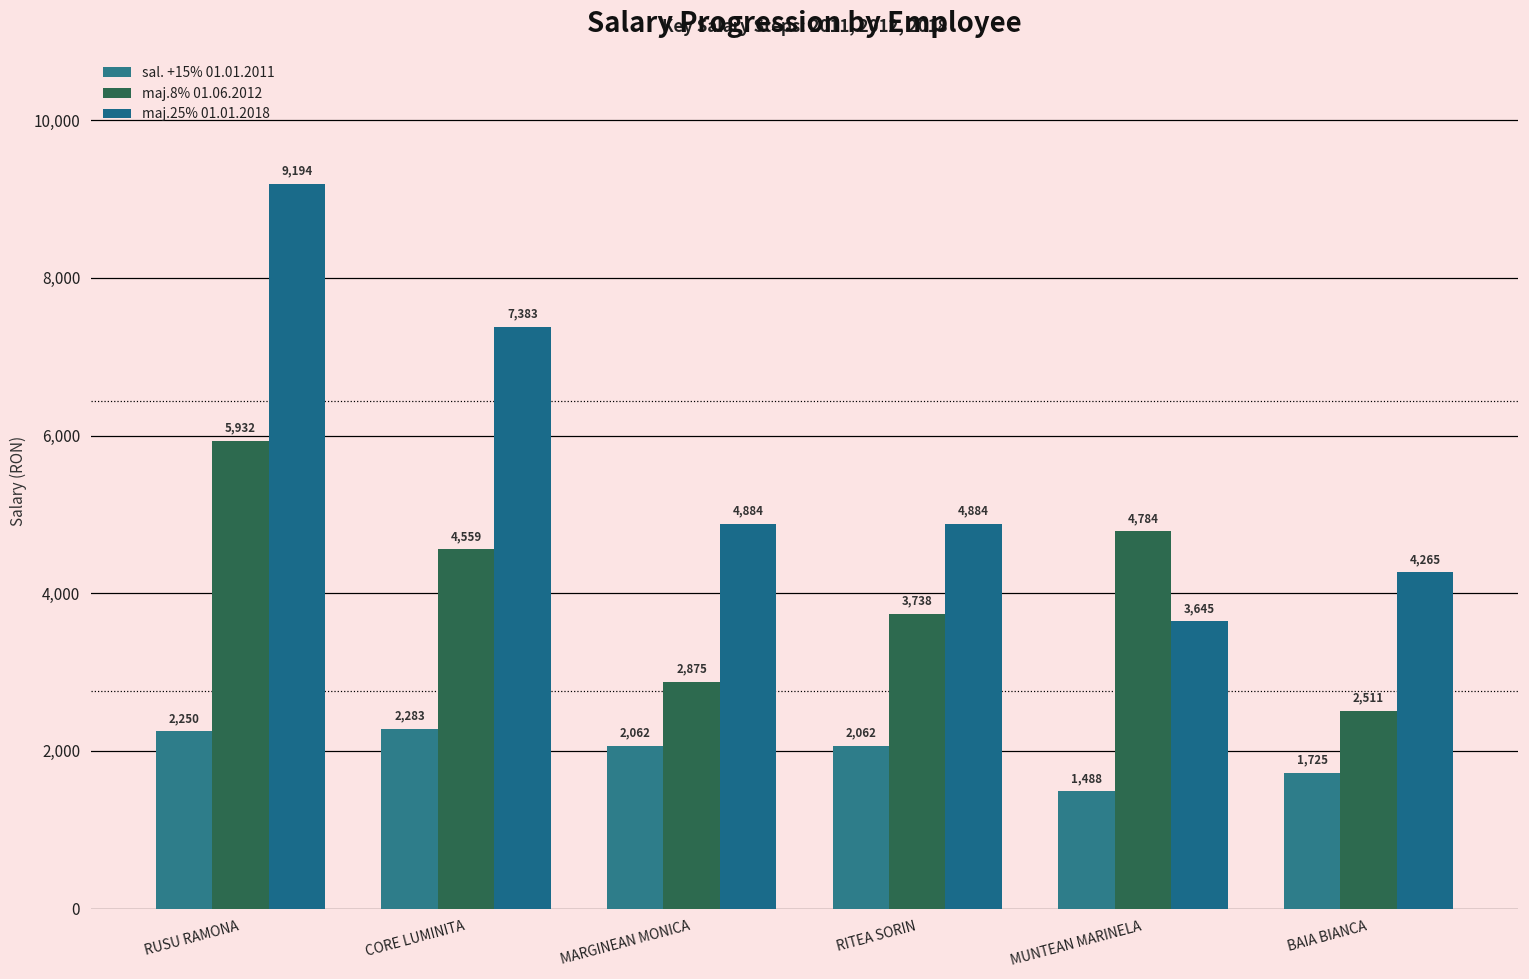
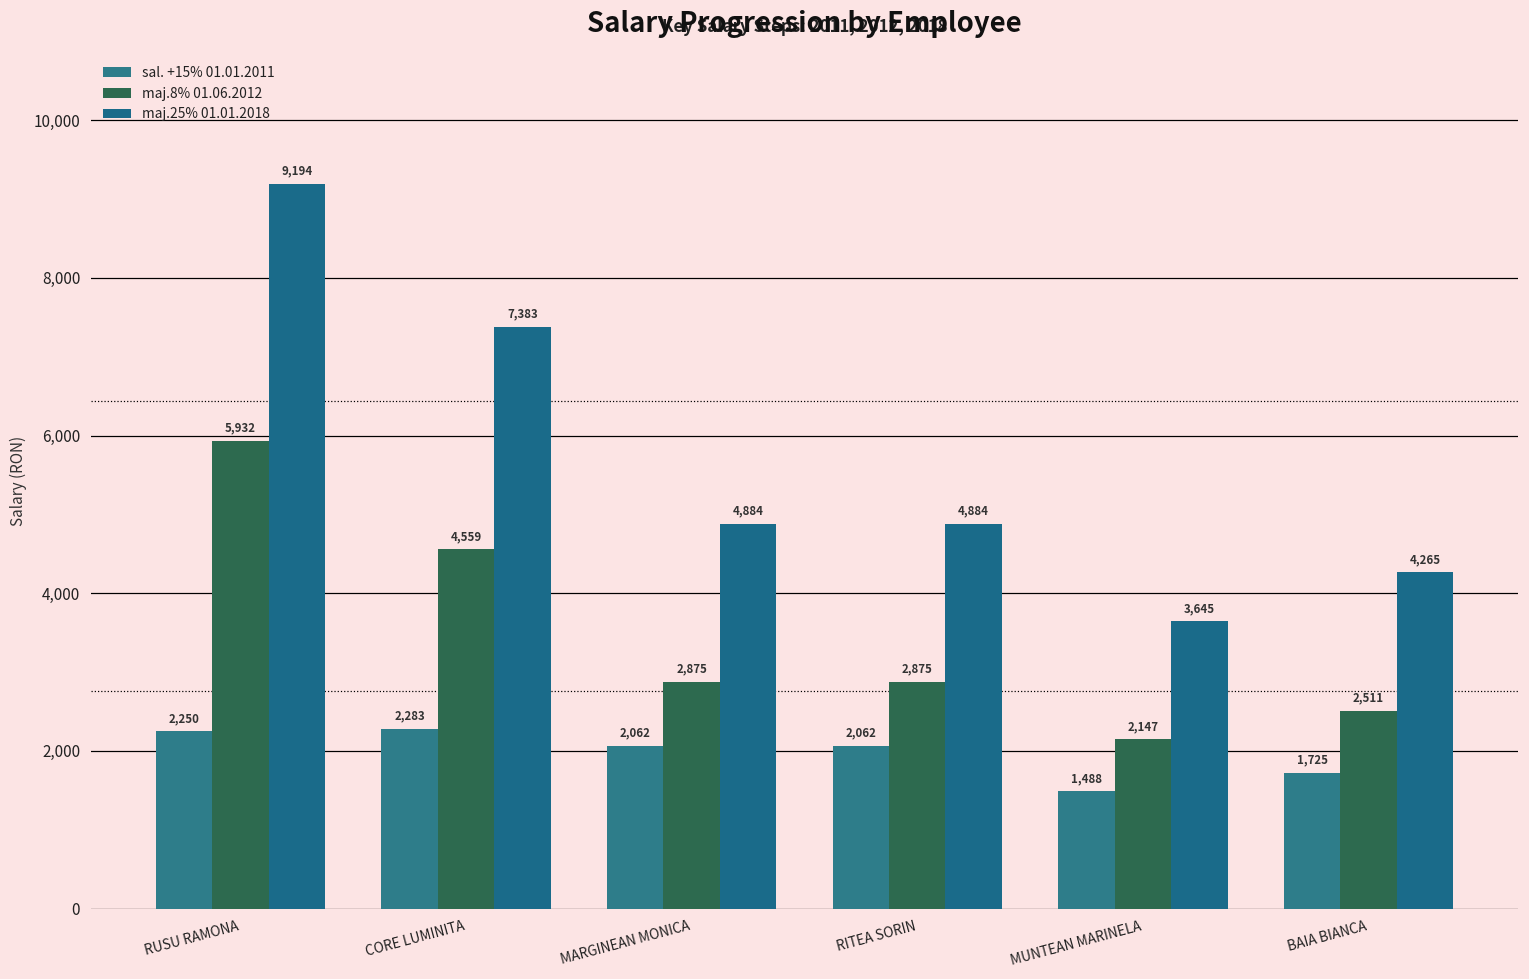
maj.8% 01.06.2012, RITEA SORIN: 3,738 -> 2,875
maj.8% 01.06.2012, MUNTEAN MARINELA: 4,784 -> 2,147
